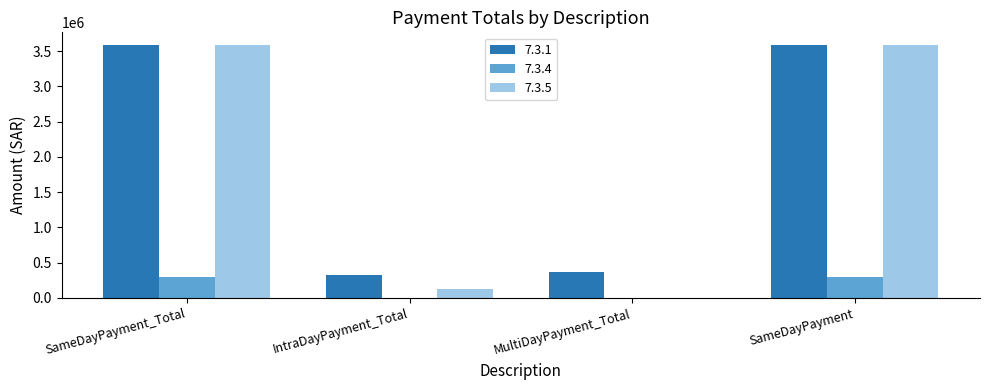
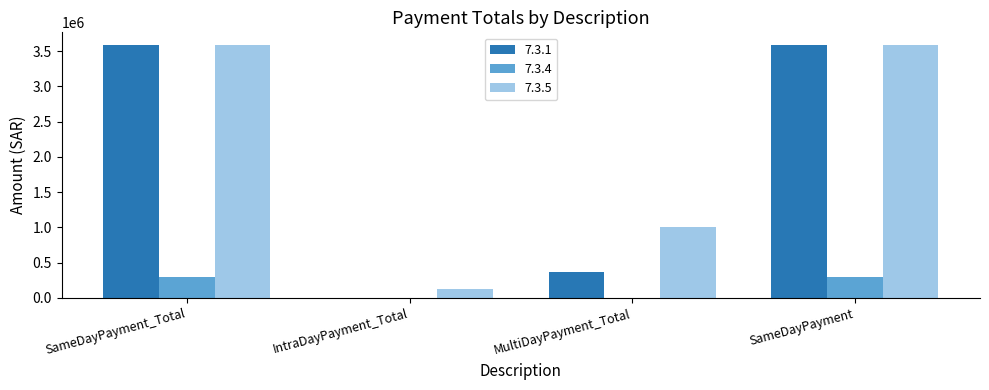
7.3.1, IntraDayPayment_Total: 300000 -> 0
7.3.5, MultiDayPayment_Total: 0 -> 1000000
